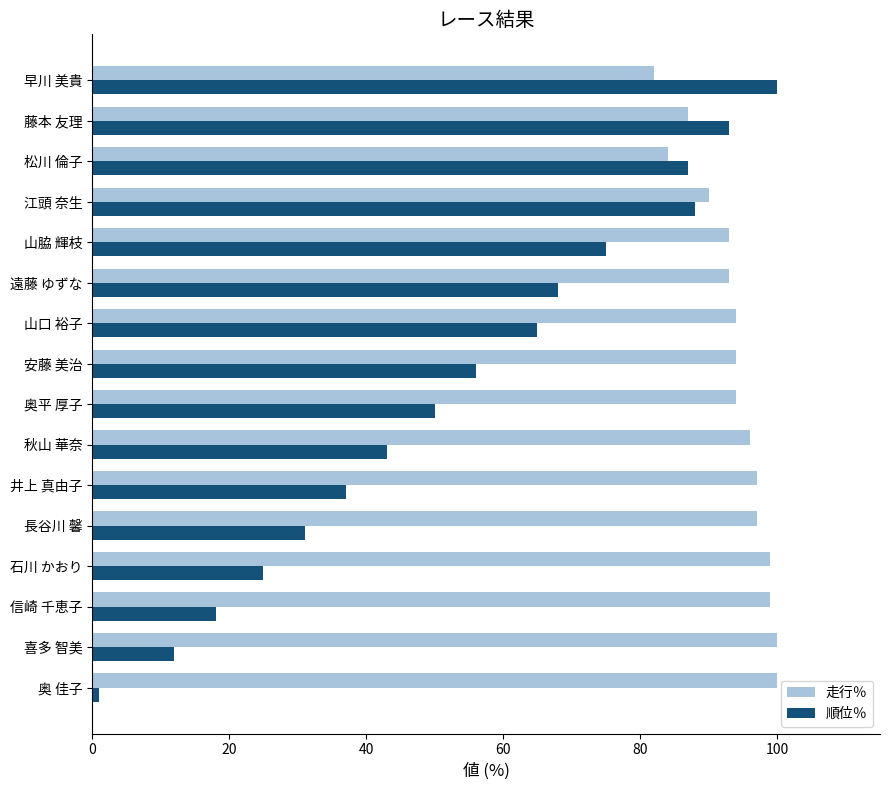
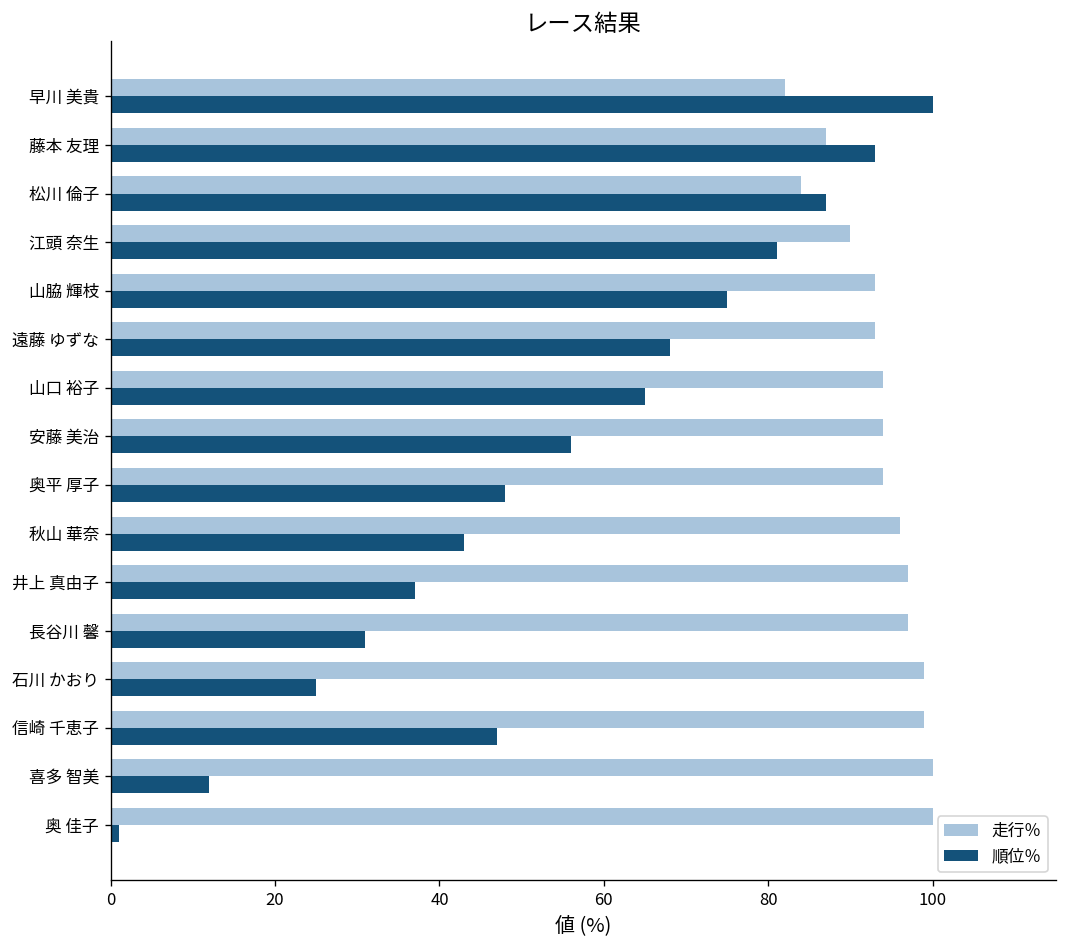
順位％, 江頭 奈生: 88 -> 81
順位％, 奥平 厚子: 50 -> 48
順位％, 信崎 千恵子: 18 -> 47
